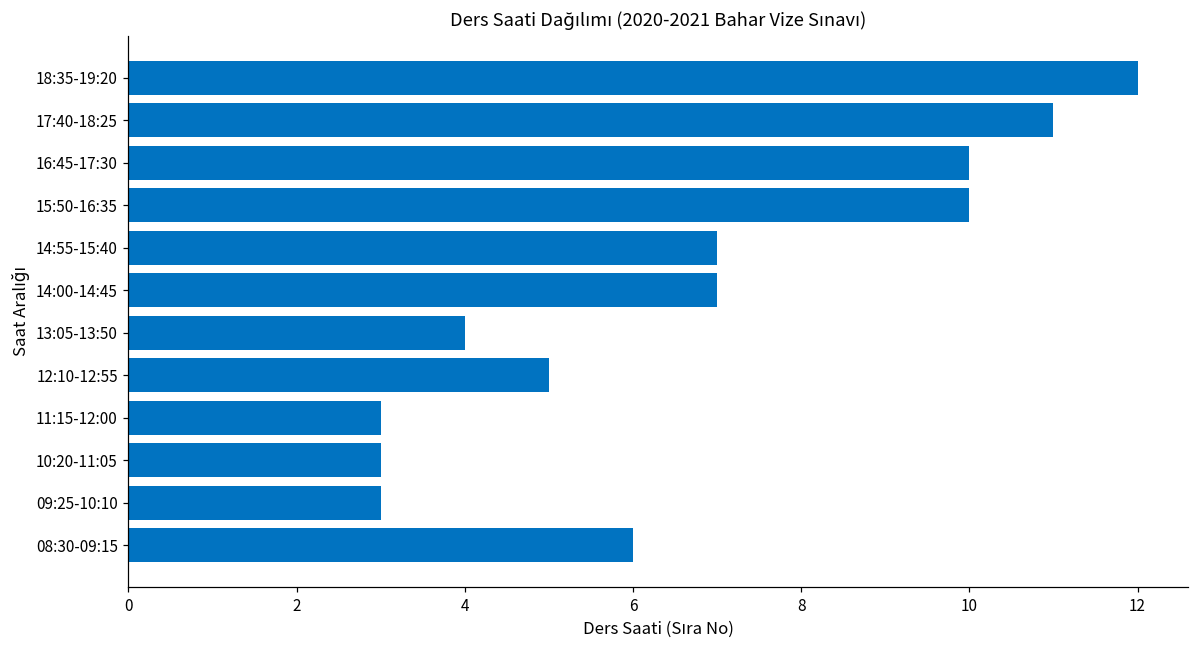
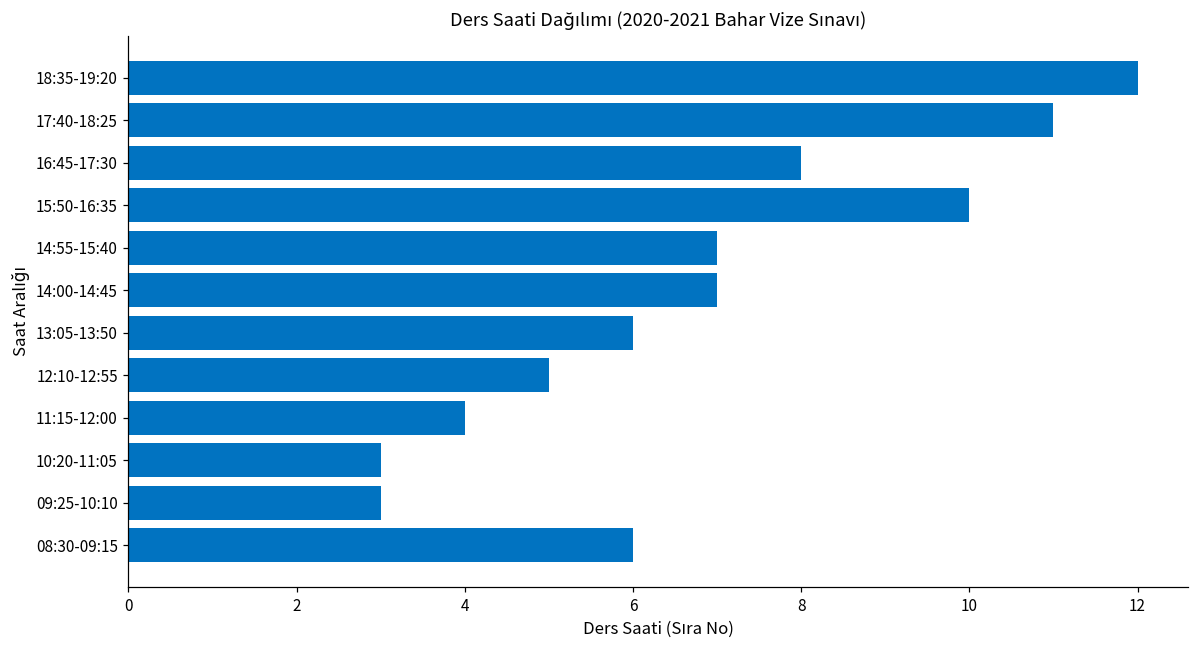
16:45-17:30: 10 -> 8
13:05-13:50: 4 -> 6
11:15-12:00: 3 -> 4
